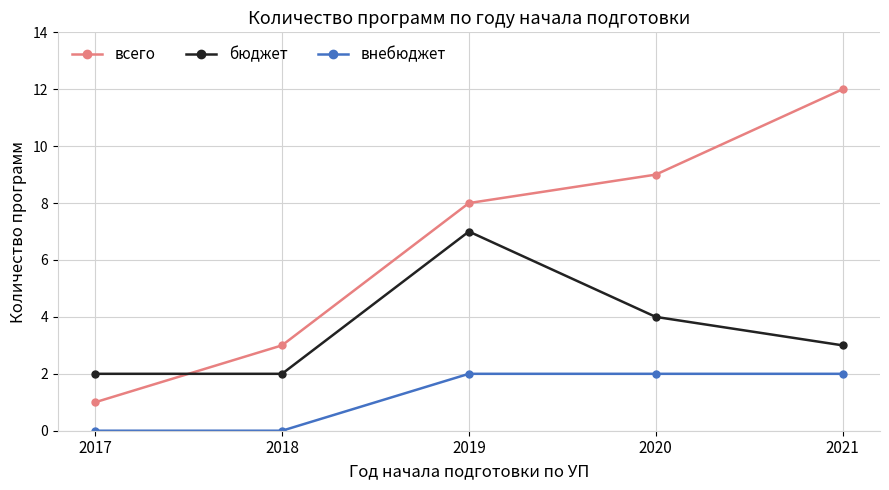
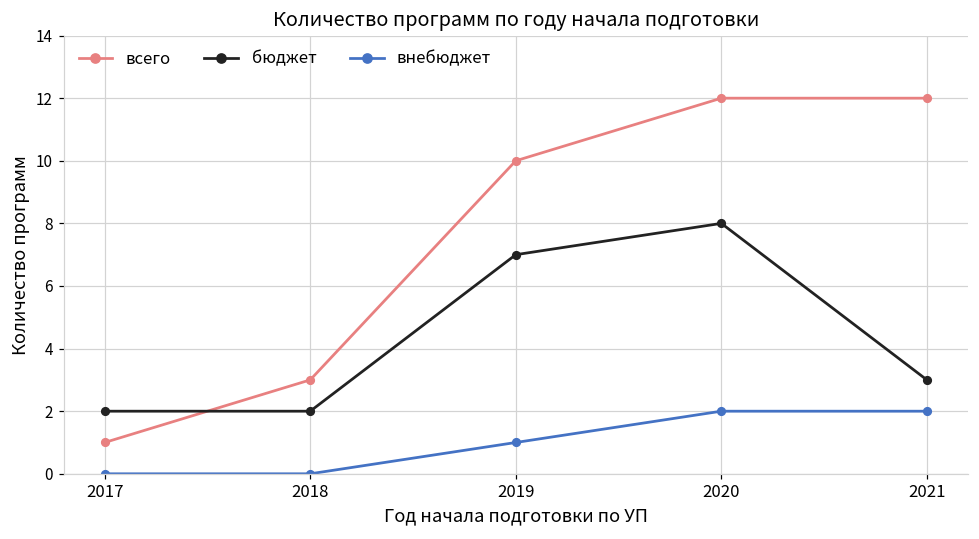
всего, 2019: 8 -> 10
внебюджет, 2019: 2 -> 1
всего, 2020: 9 -> 12
бюджет, 2020: 4 -> 8
